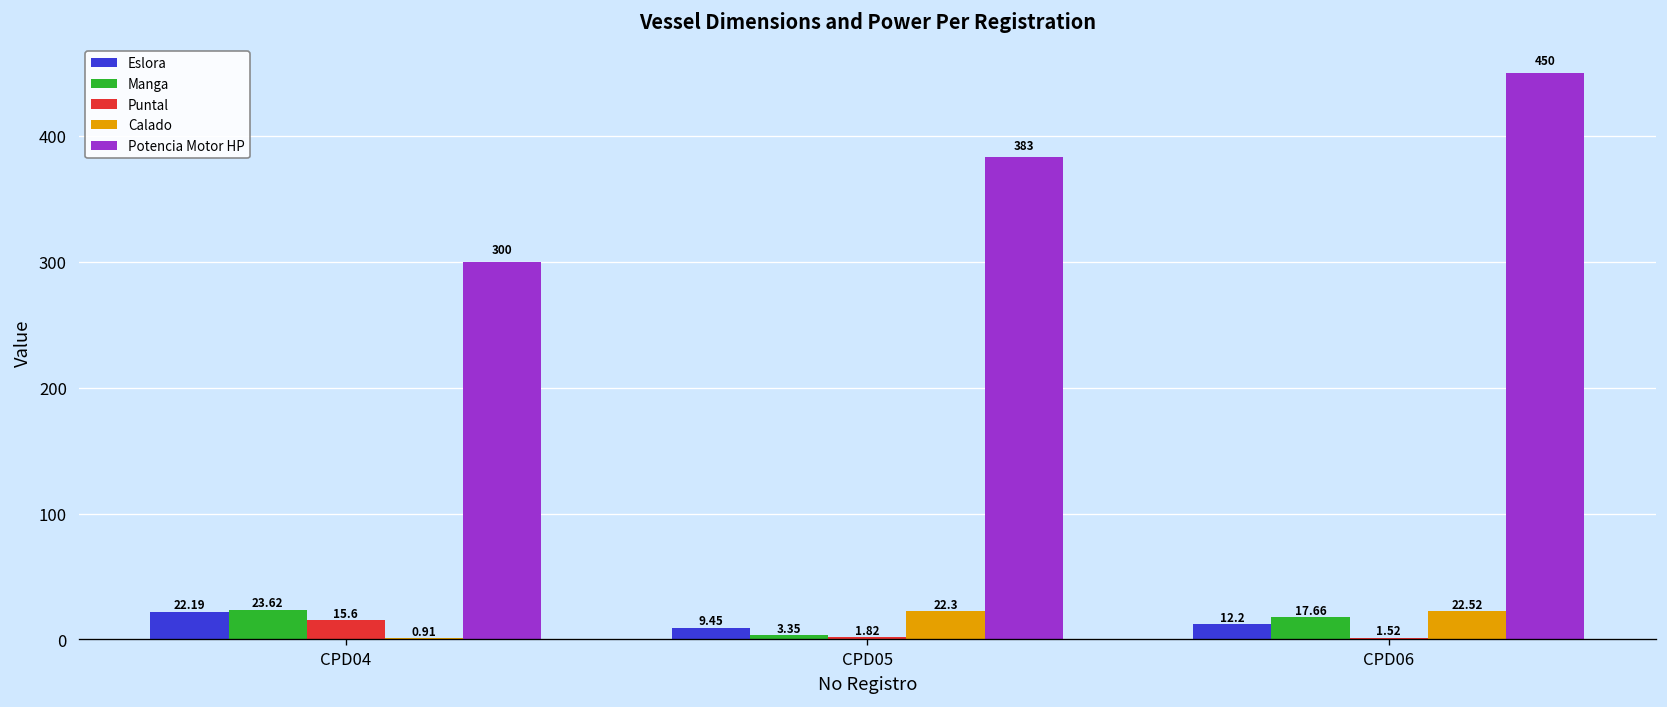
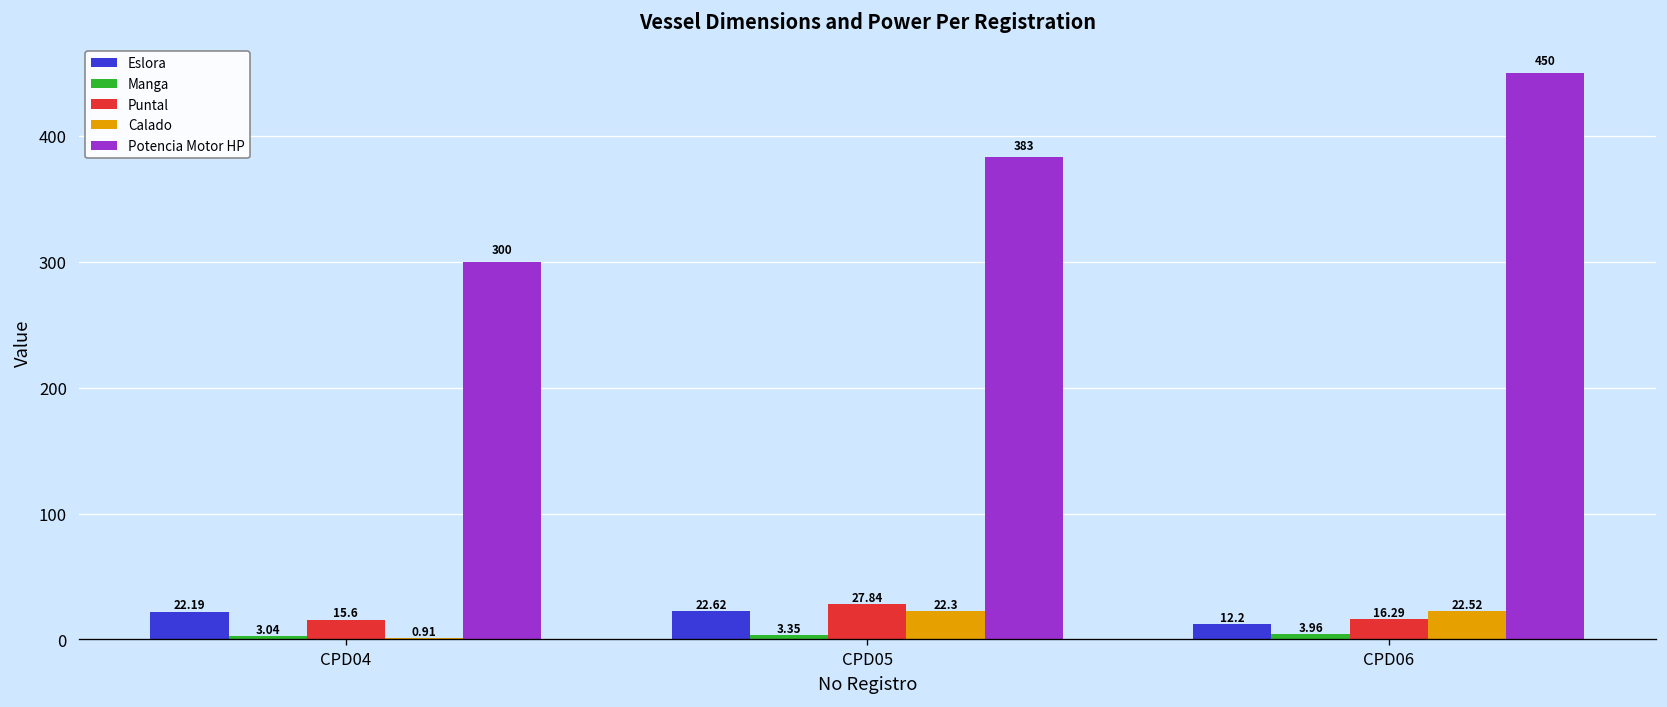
Manga, CPD04: 23.62 -> 3.04
Eslora, CPD05: 9.45 -> 22.62
Puntal, CPD05: 1.82 -> 27.84
Manga, CPD06: 17.66 -> 3.96
Puntal, CPD06: 1.52 -> 16.29
